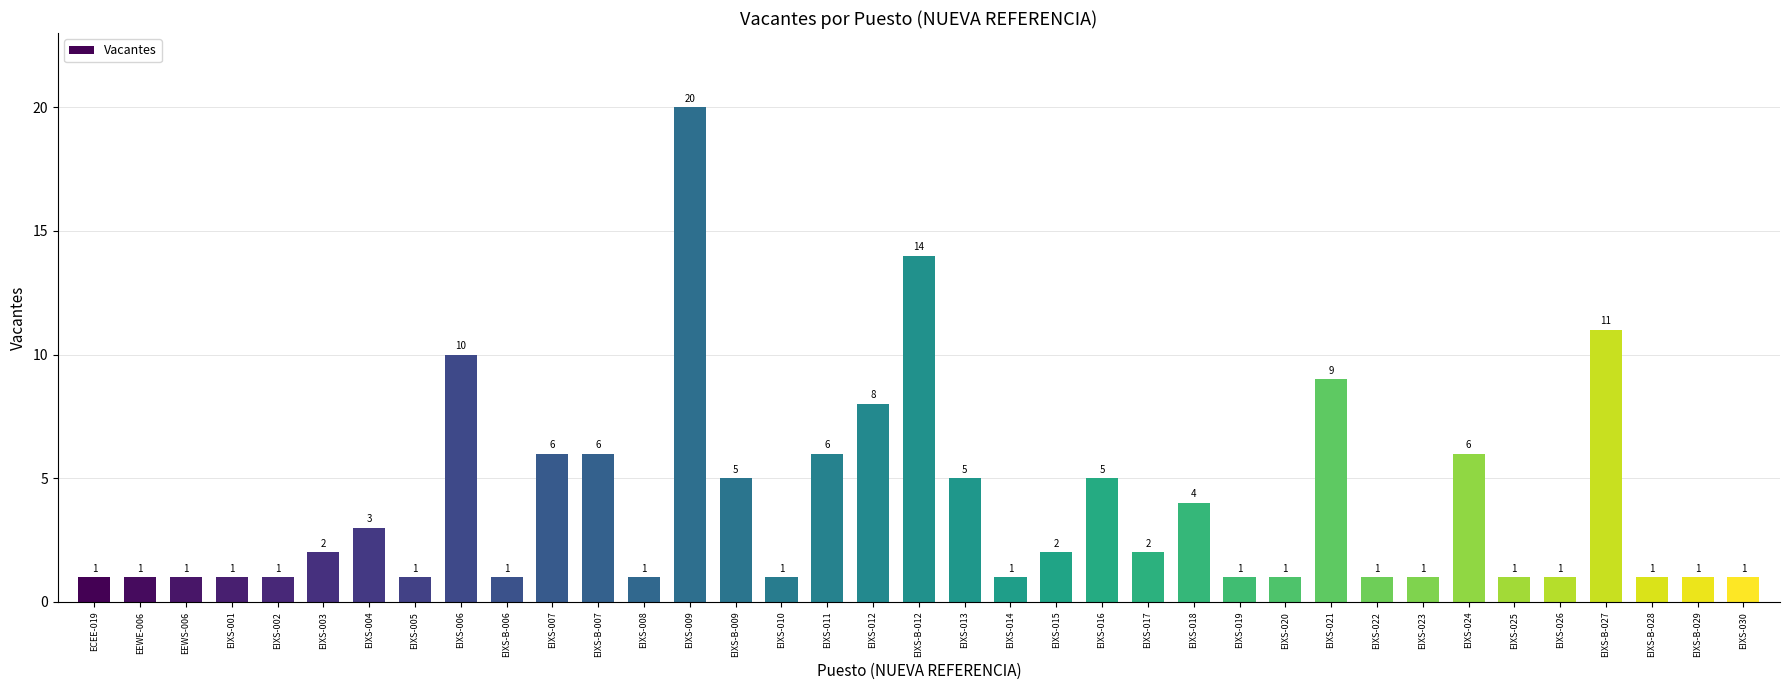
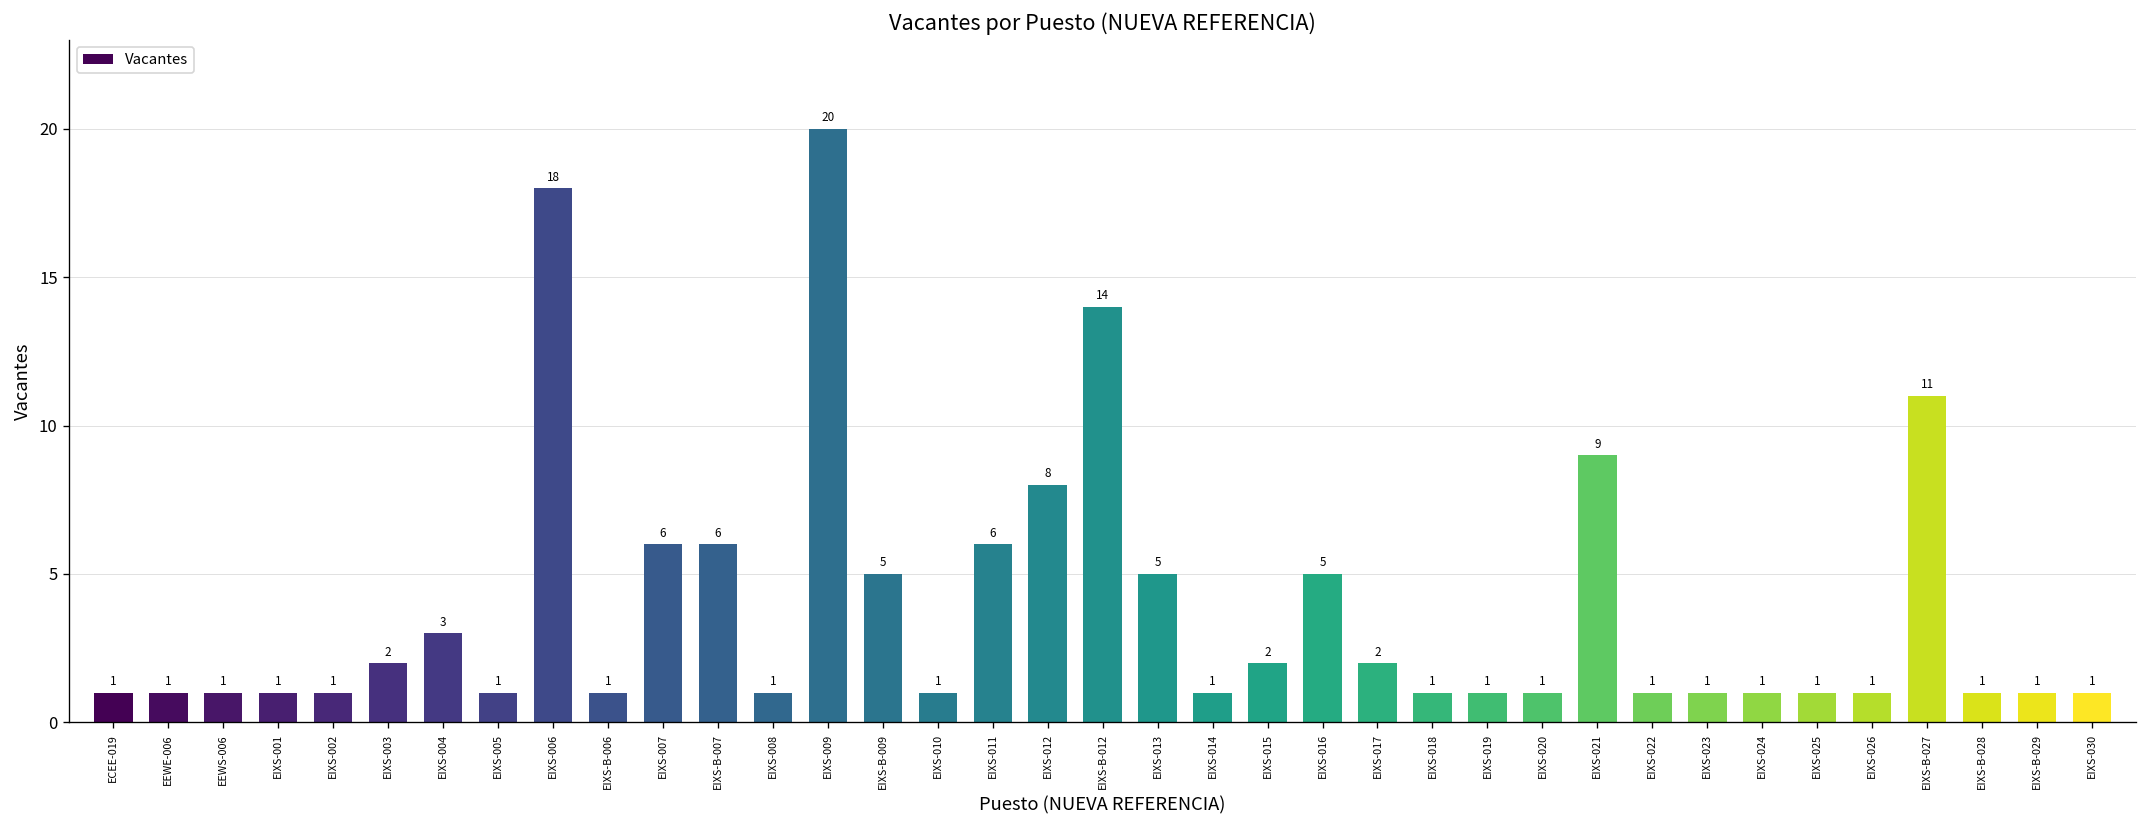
EIXS-006: 10 -> 18
EIXS-018: 4 -> 1
EIXS-024: 6 -> 1
